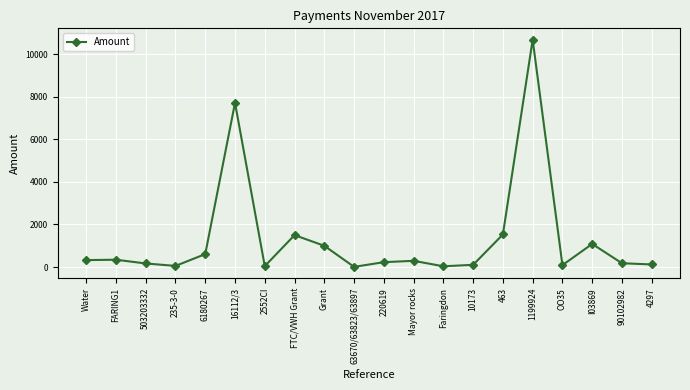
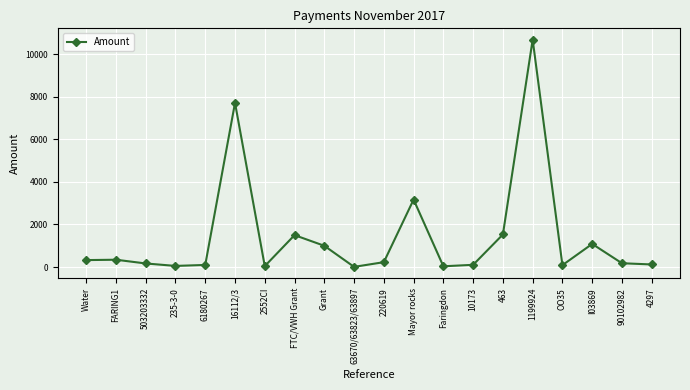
6180267: 600 -> 100
Mayor rocks: 300 -> 3200
